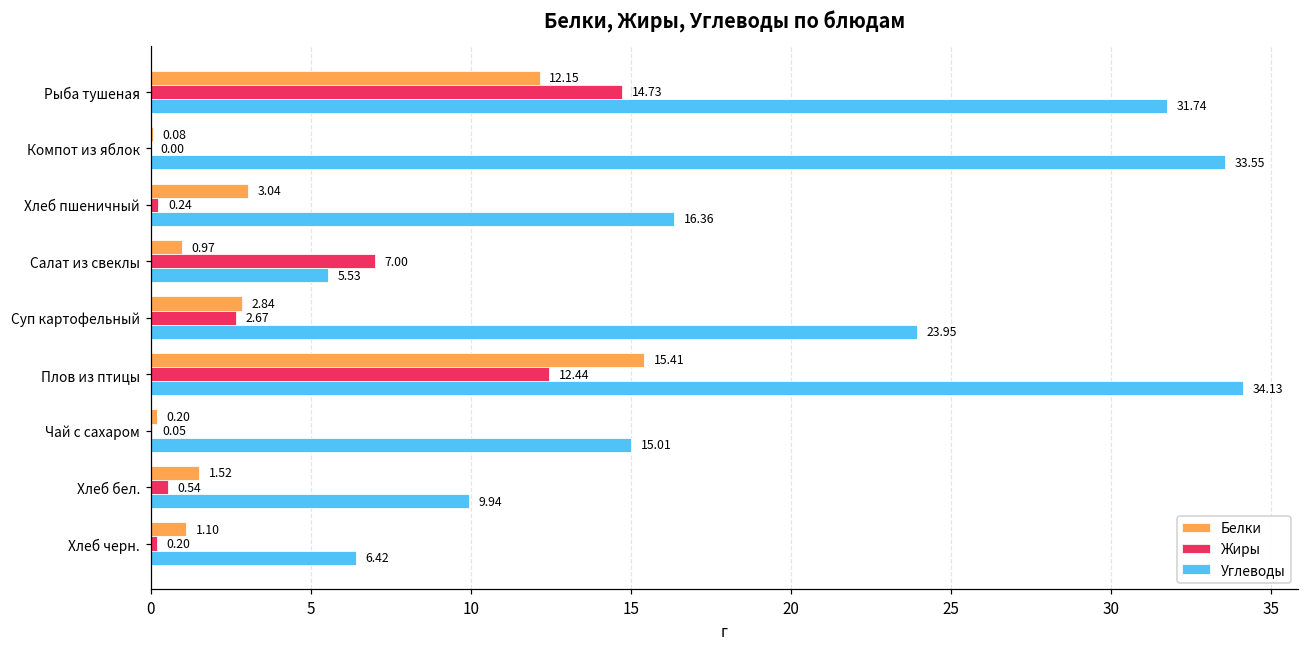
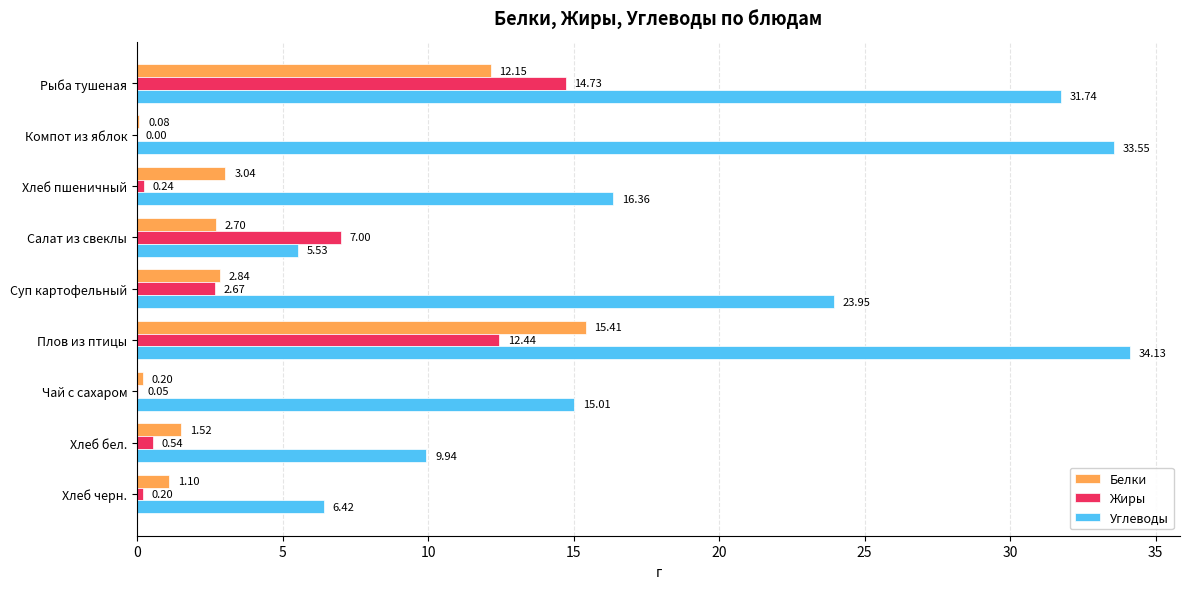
Белки, Салат из свеклы: 0.97 -> 2.70
